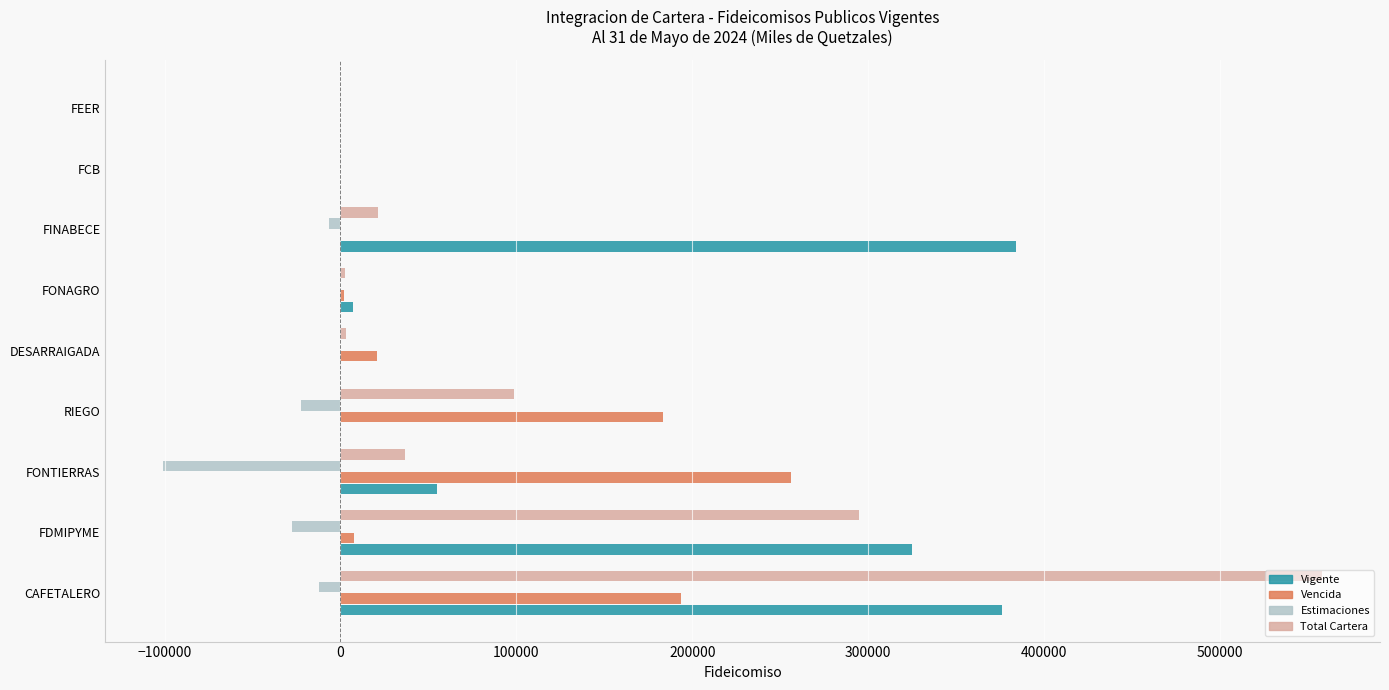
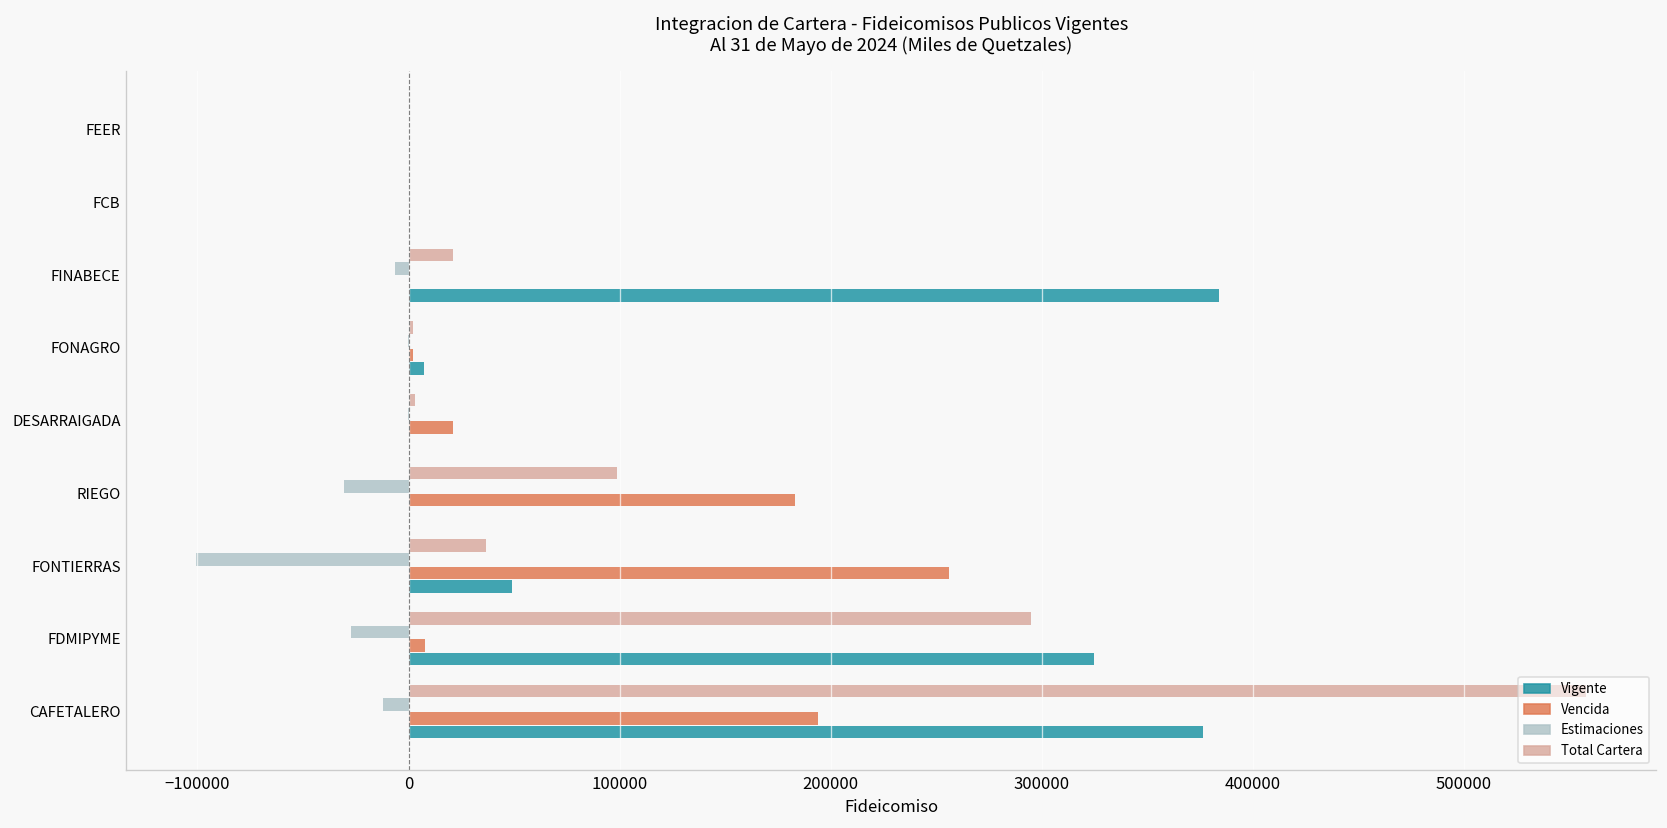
Estimaciones, RIEGO: -22000 -> -30000
Vigente, FONTIERRAS: 55000 -> 49000
